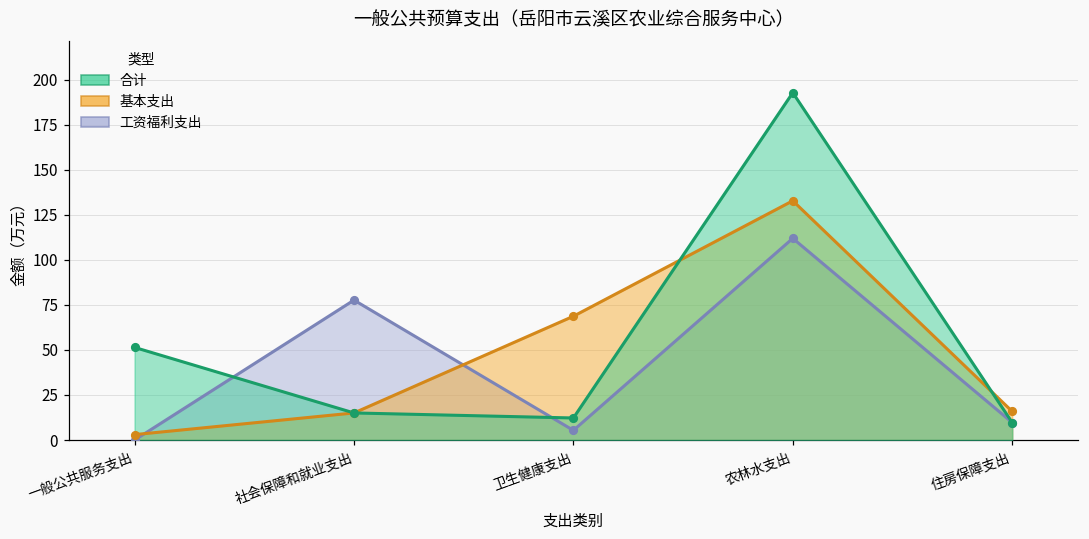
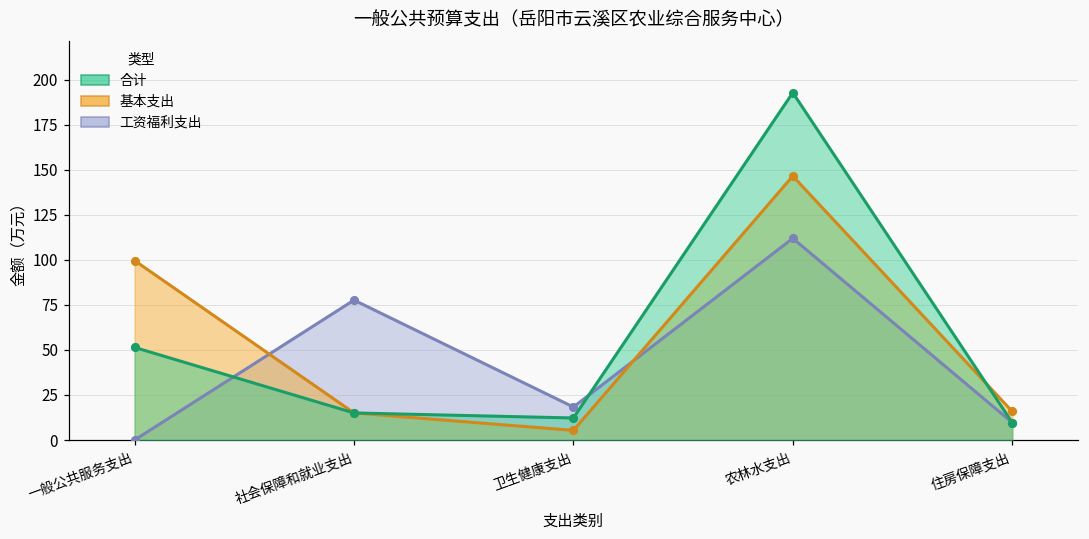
基本支出, 一般公共服务支出: 3 -> 100
基本支出, 卫生健康支出: 69 -> 5
工资福利支出, 卫生健康支出: 5 -> 18
基本支出, 农林水支出: 133 -> 147
